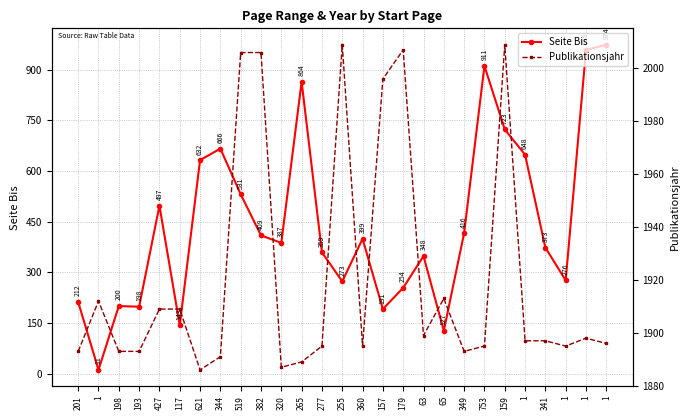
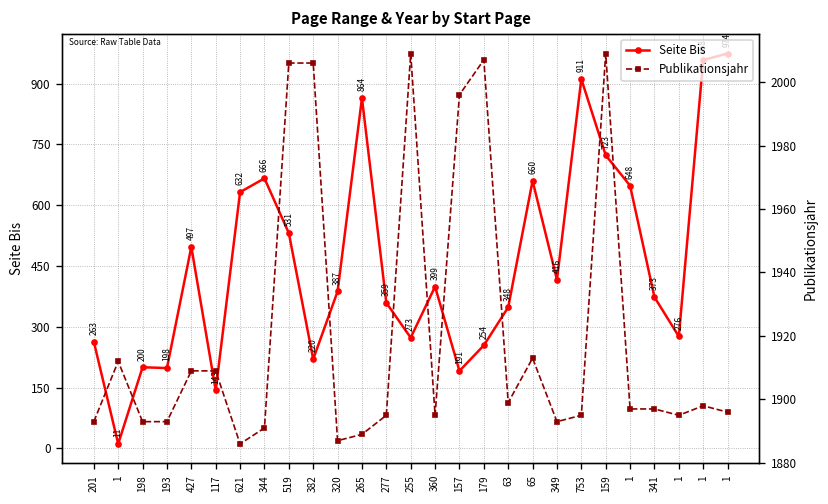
Seite Bis, 201: 212 -> 263
Seite Bis, 382: 409 -> 220
Seite Bis, 65: 127 -> 660
